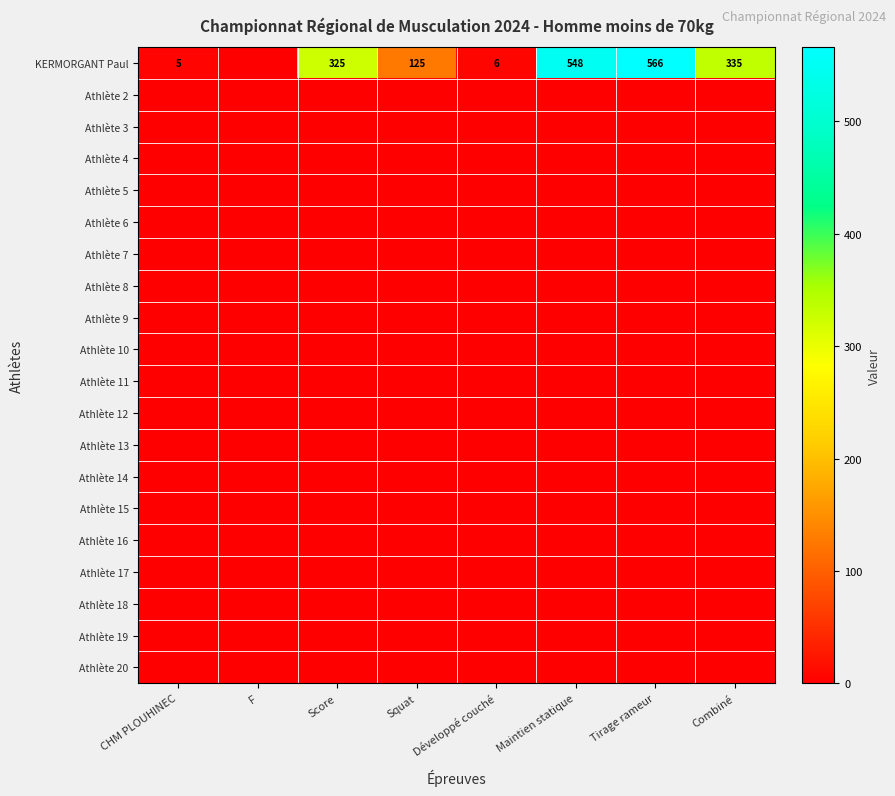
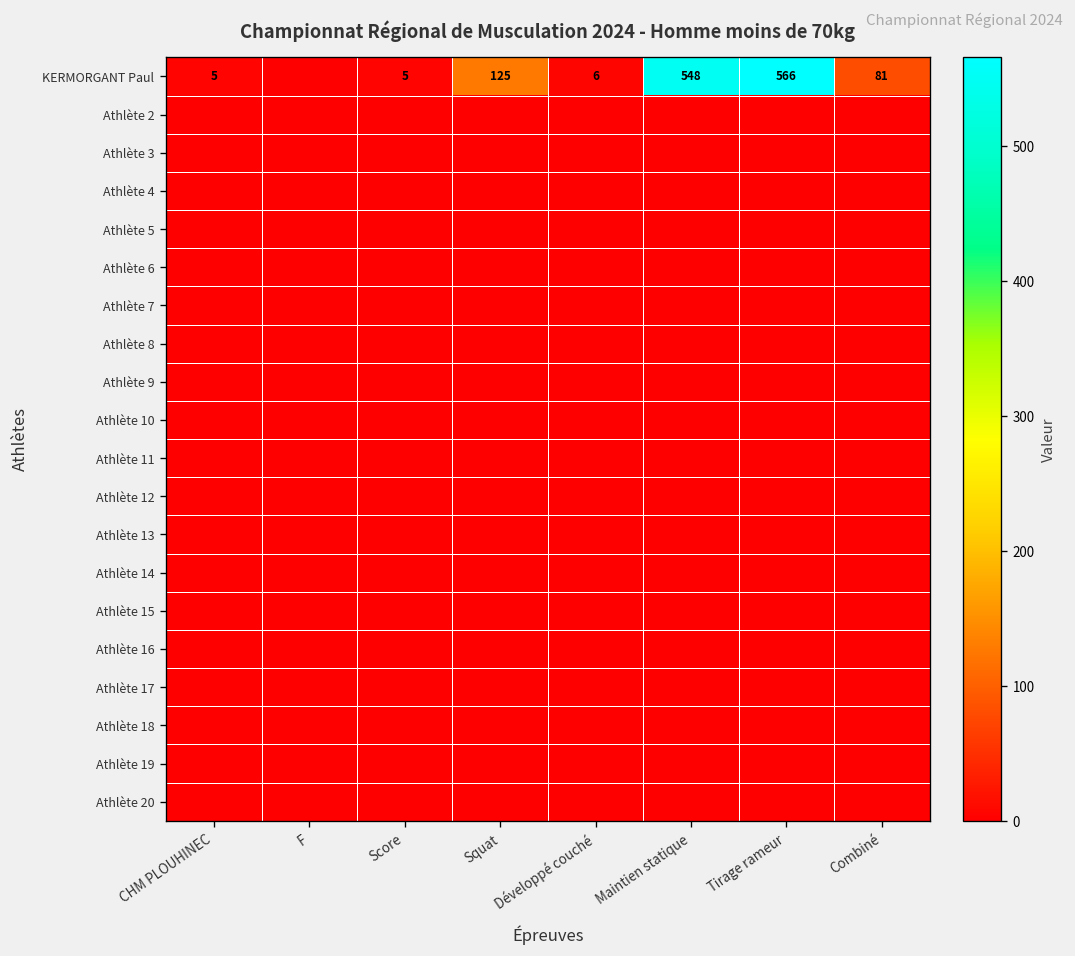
KERMORGANT Paul, Score: 325 -> 5
KERMORGANT Paul, Combiné: 335 -> 81
